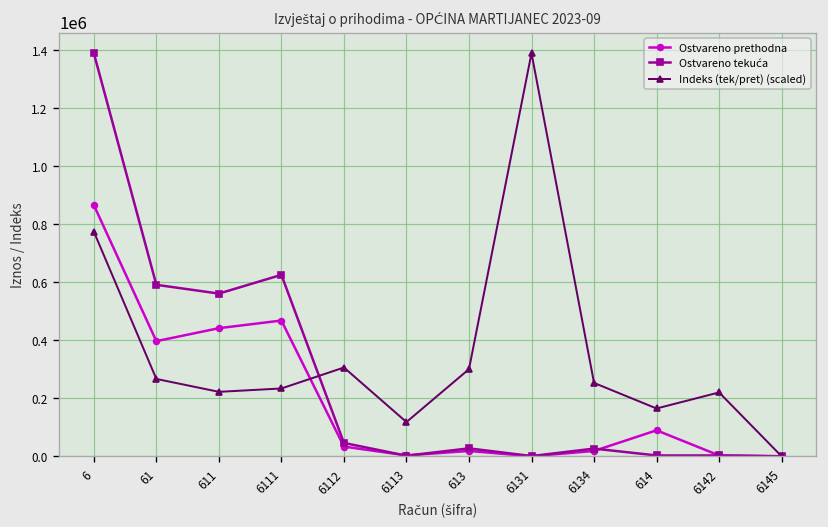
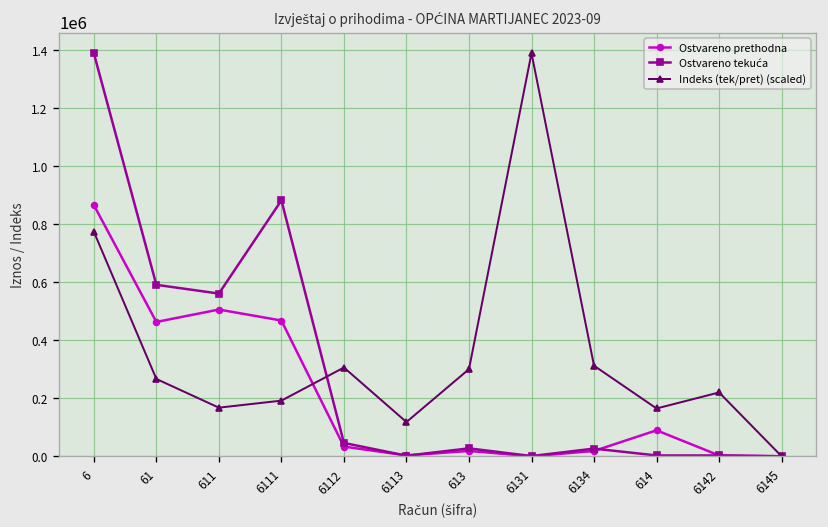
Ostvareno prethodna, 61: 400000 -> 460000
Ostvareno prethodna, 611: 440000 -> 510000
Indeks (tek/pret) (scaled), 611: 220000 -> 170000
Ostvareno tekuća, 6111: 630000 -> 880000
Indeks (tek/pret) (scaled), 6111: 230000 -> 190000
Indeks (tek/pret) (scaled), 6134: 250000 -> 310000
